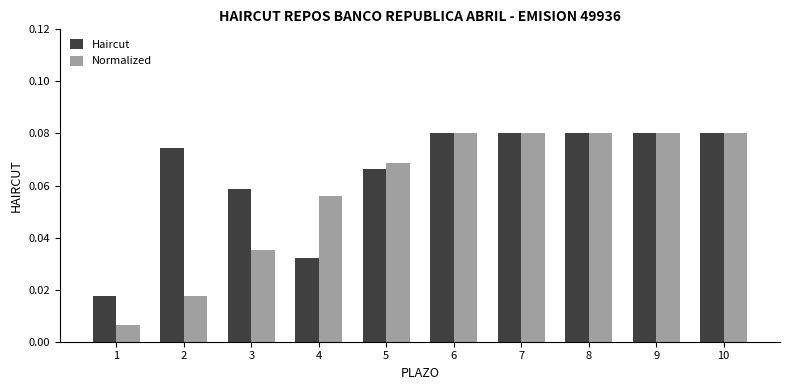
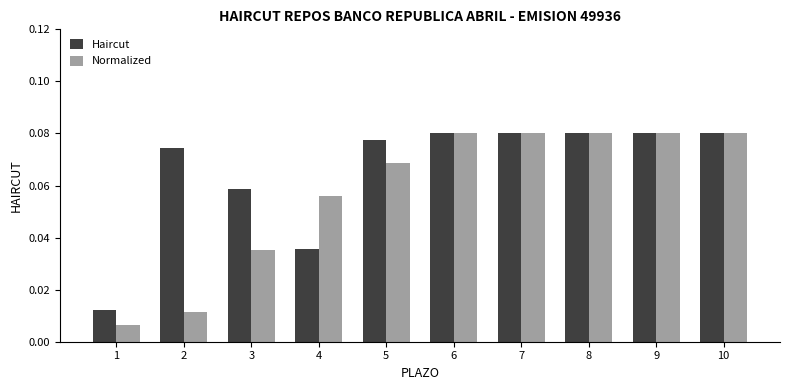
Haircut, 1: 0.018 -> 0.012
Normalized, 2: 0.018 -> 0.011
Haircut, 4: 0.032 -> 0.035
Haircut, 5: 0.066 -> 0.077
